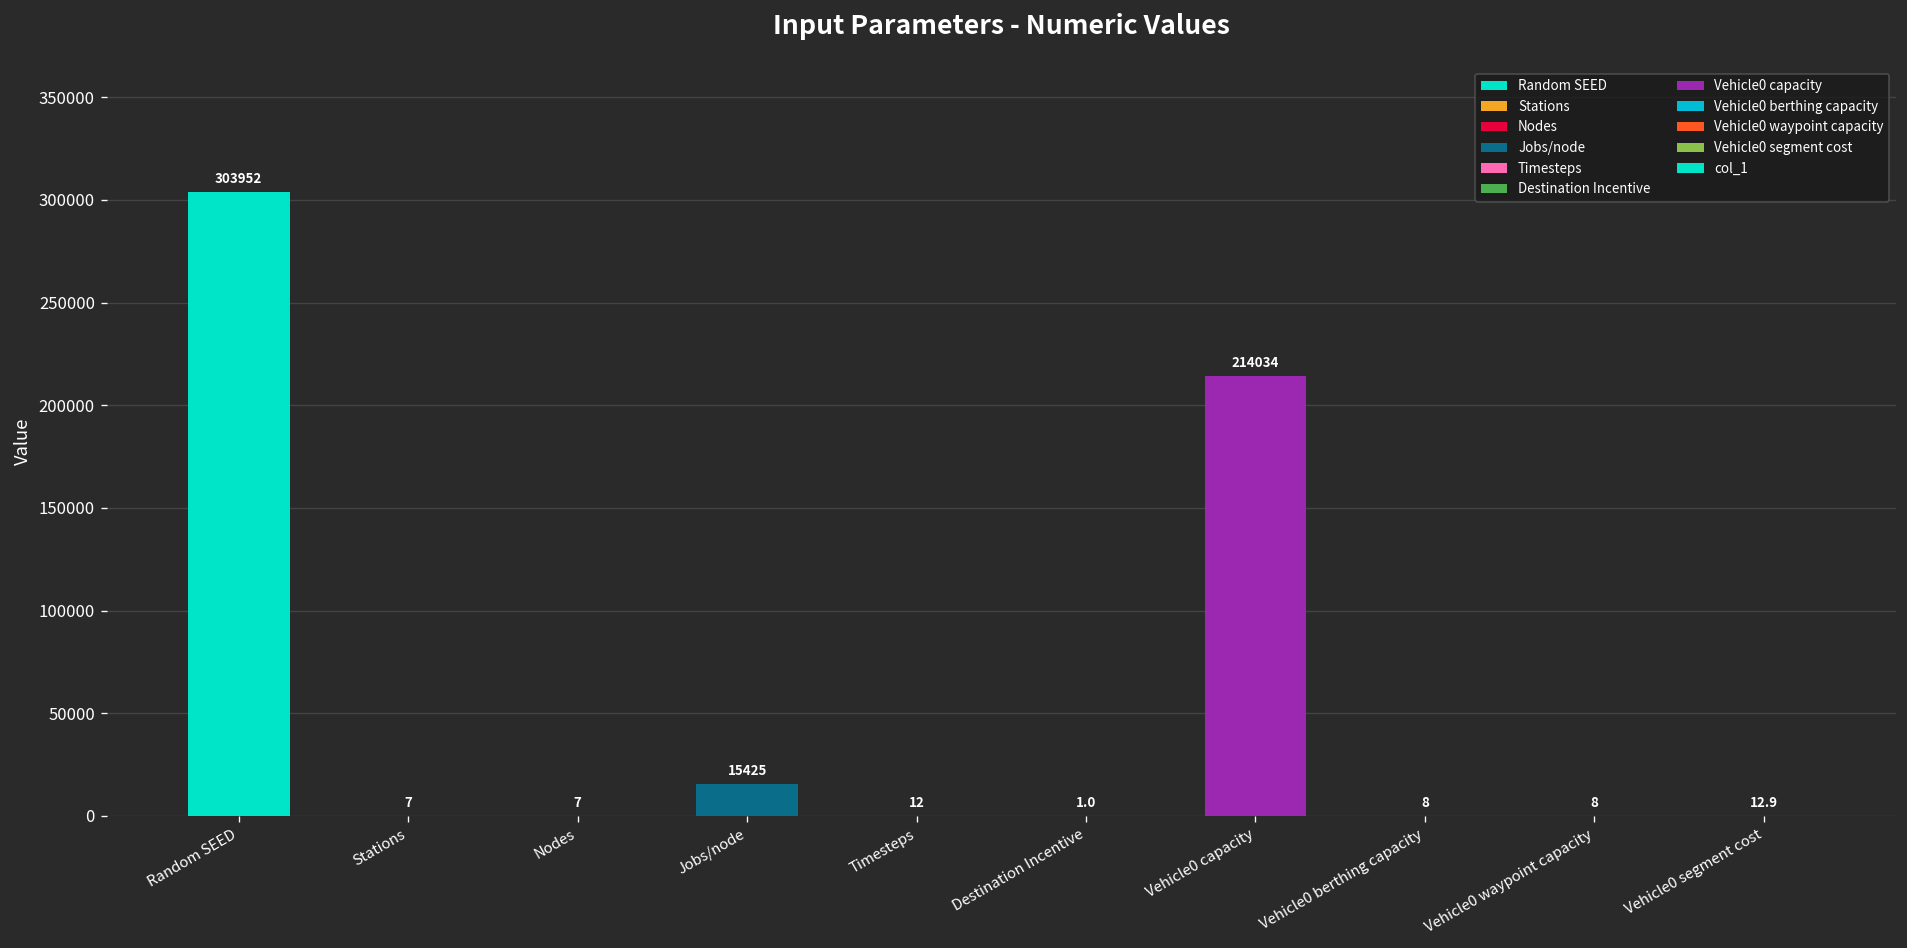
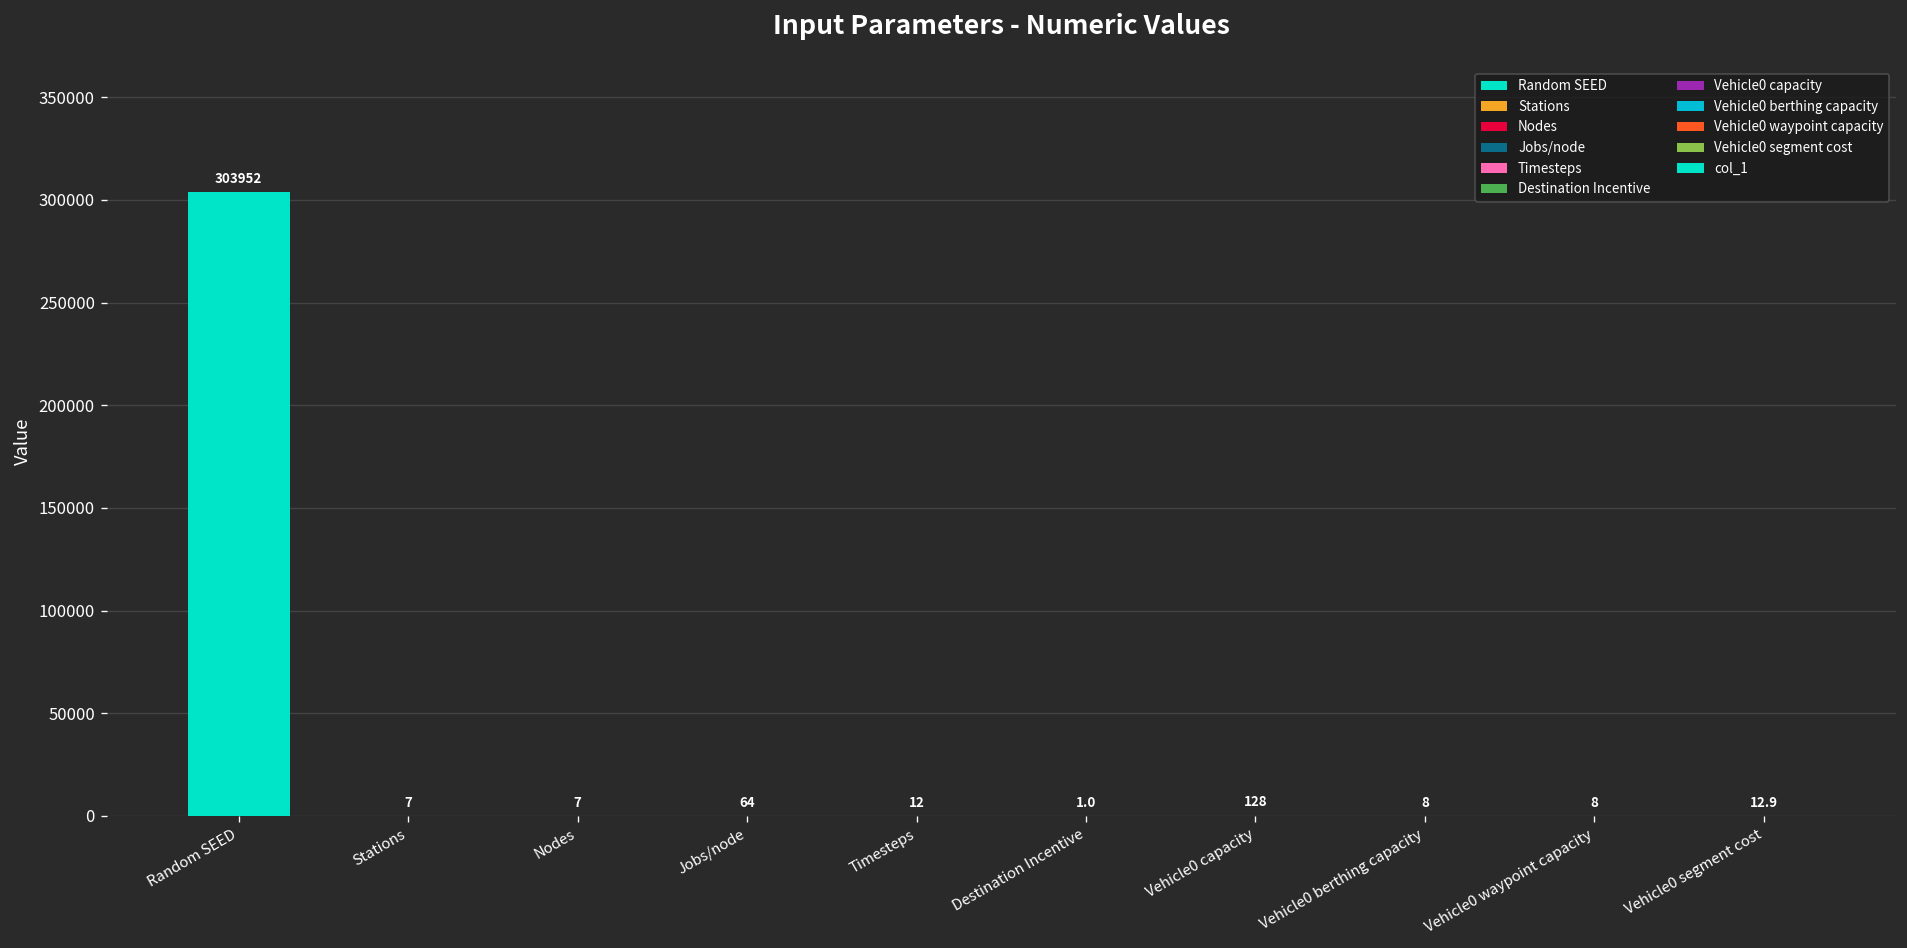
Jobs/node: 15425 -> 64
Vehicle0 capacity: 214034 -> 128
